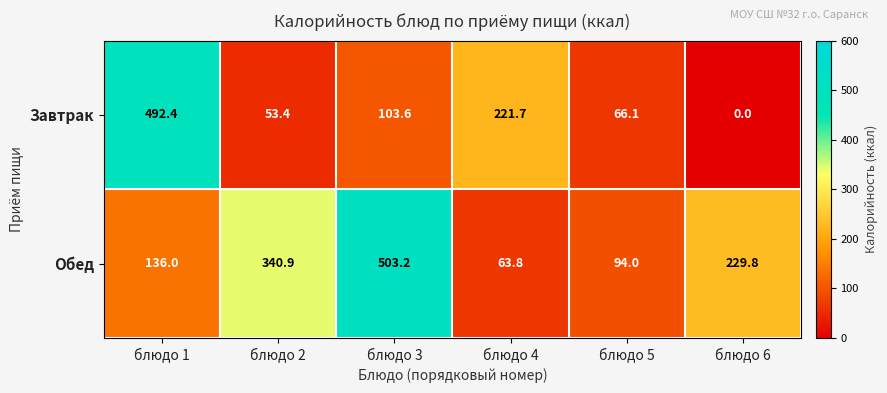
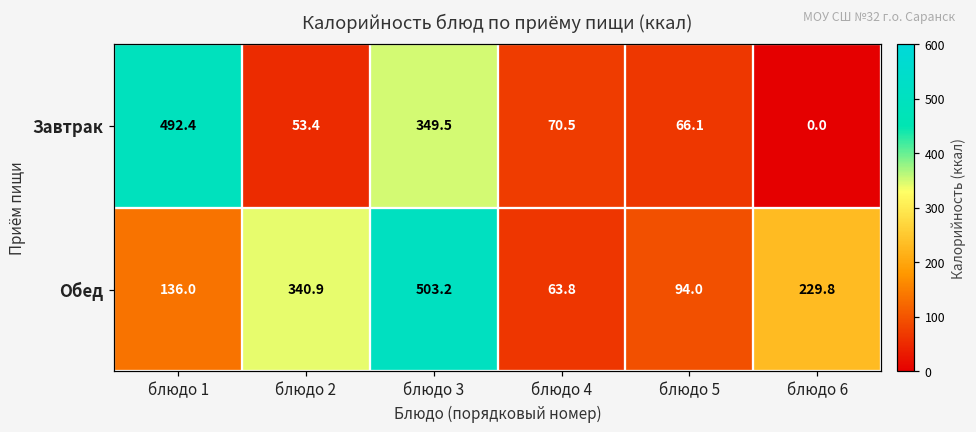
Завтрак, блюдо 3: 103.6 -> 349.5
Завтрак, блюдо 4: 221.7 -> 70.5
